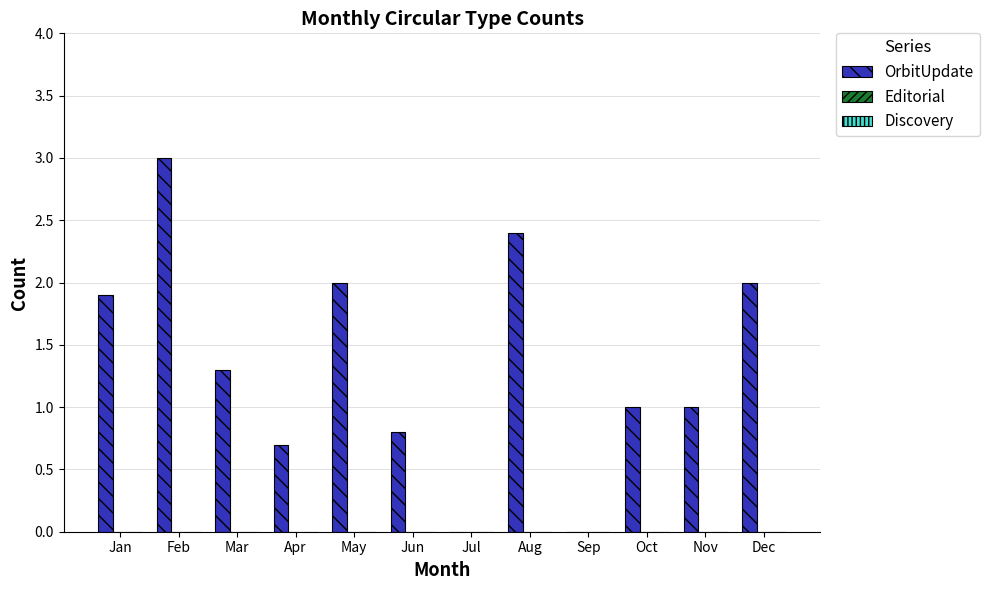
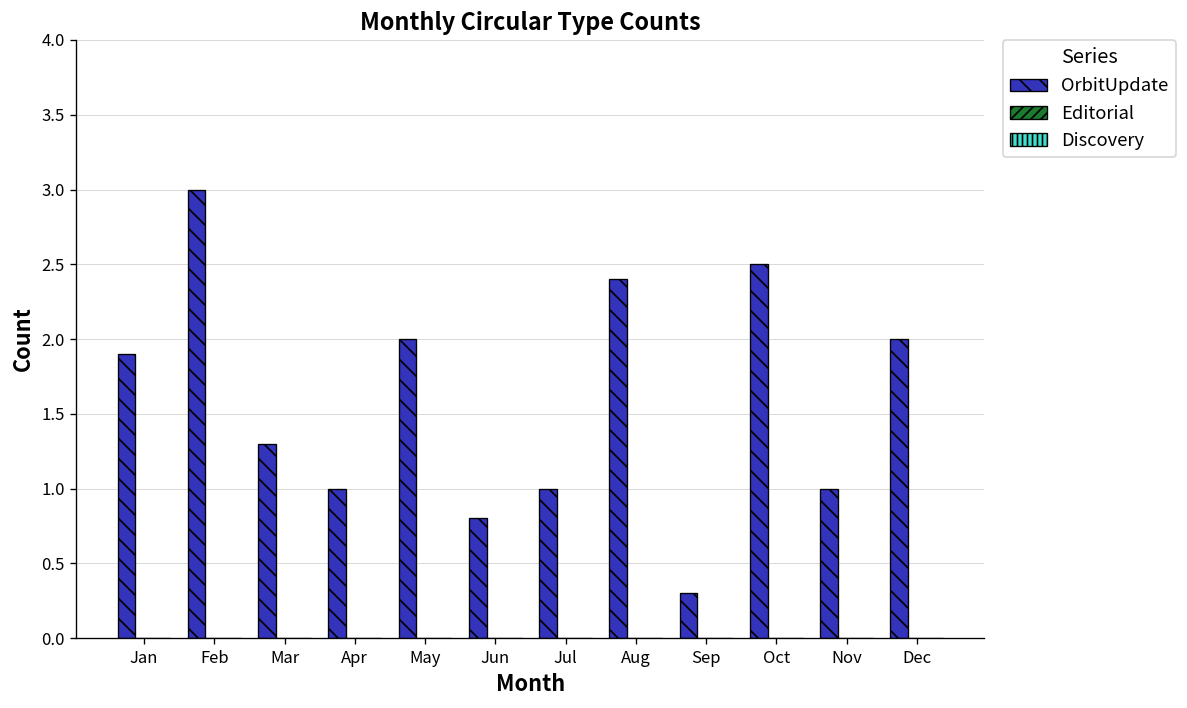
OrbitUpdate, Apr: 0.7 -> 1.0
OrbitUpdate, Jul: 0 -> 1
OrbitUpdate, Sep: 0.0 -> 0.3
OrbitUpdate, Oct: 1.0 -> 2.5
